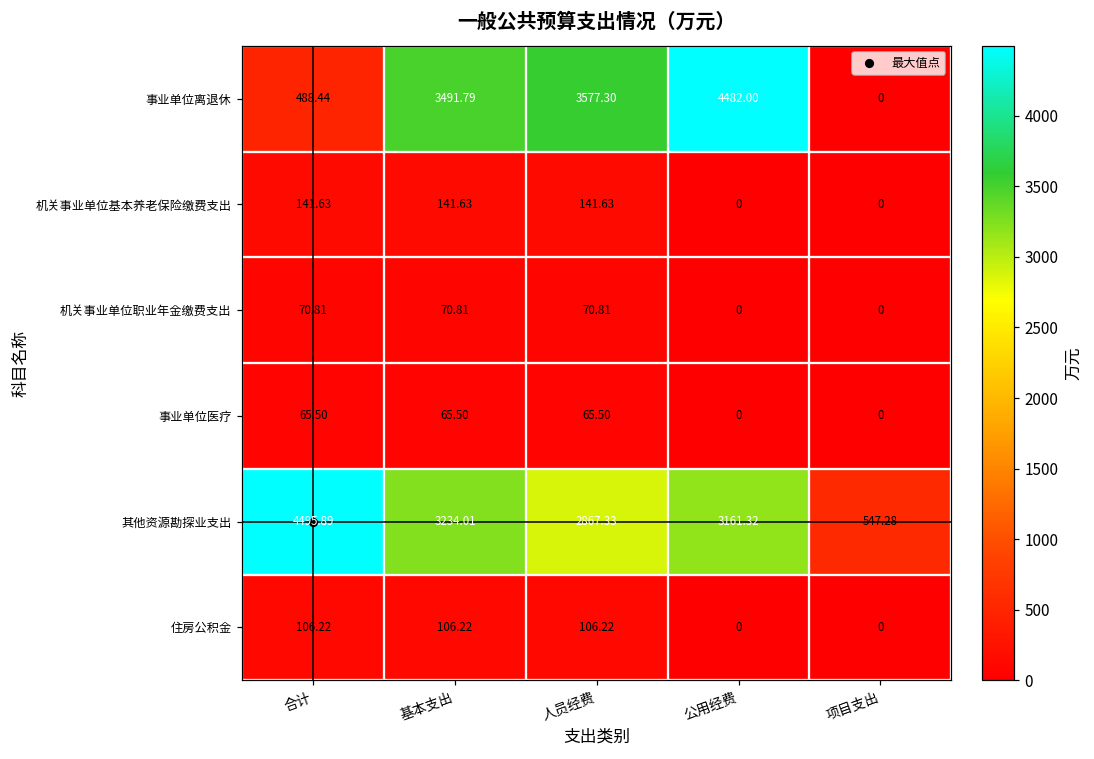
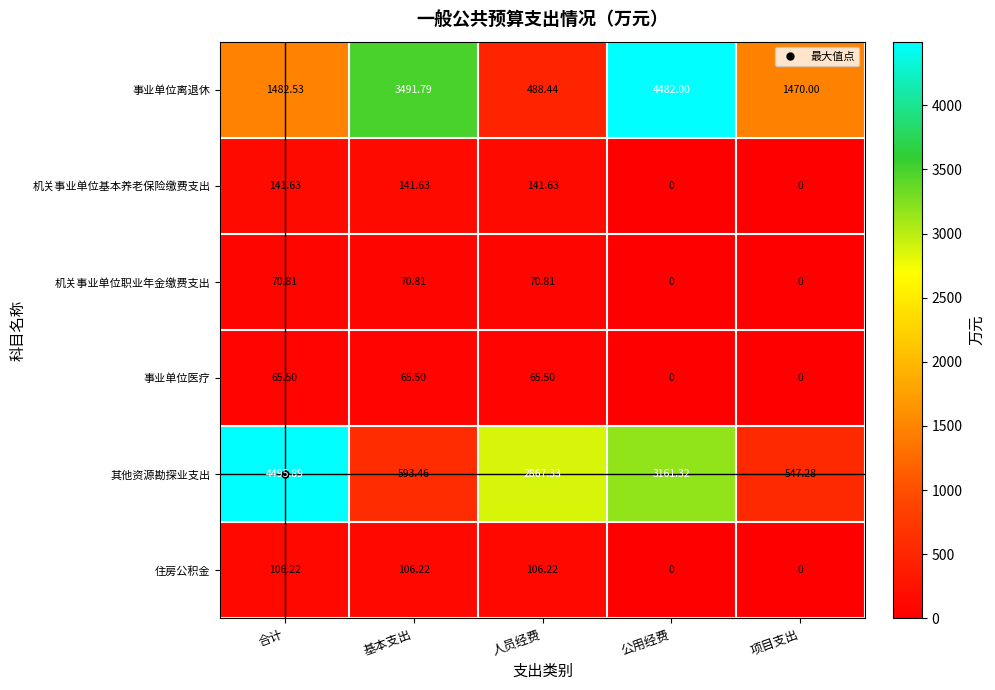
事业单位离退休, 合计: 488.44 -> 1482.53
事业单位离退休, 人员经费: 3577.30 -> 488.44
事业单位离退休, 项目支出: 0 -> 1470.00
其他资源勘探业支出, 基本支出: 3234.01 -> 593.46
